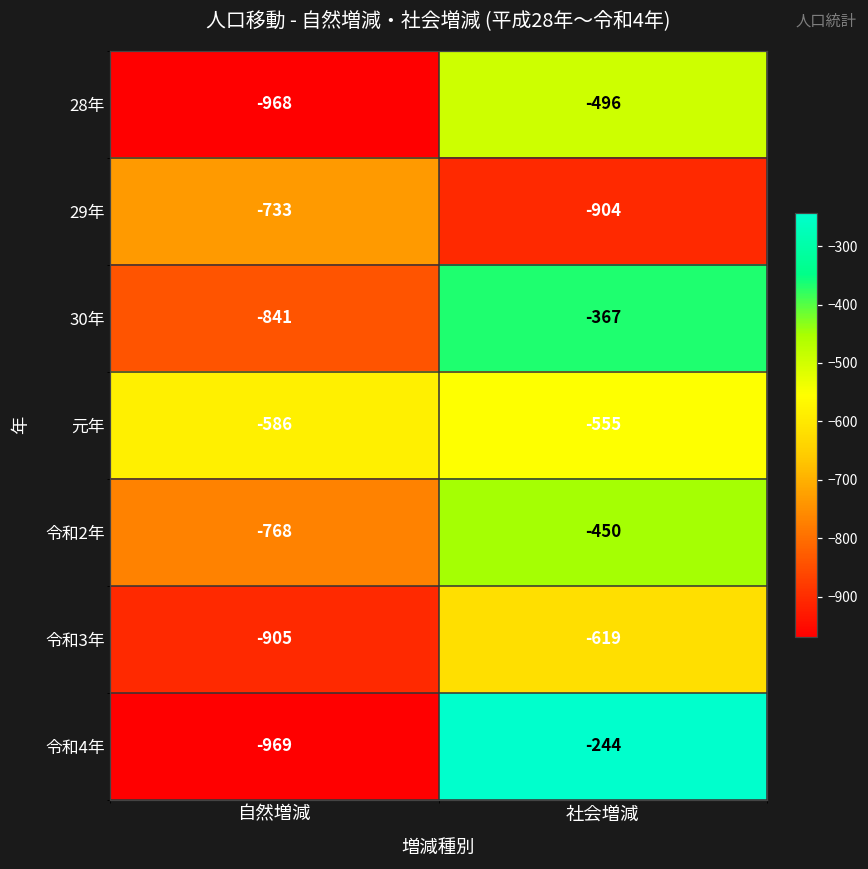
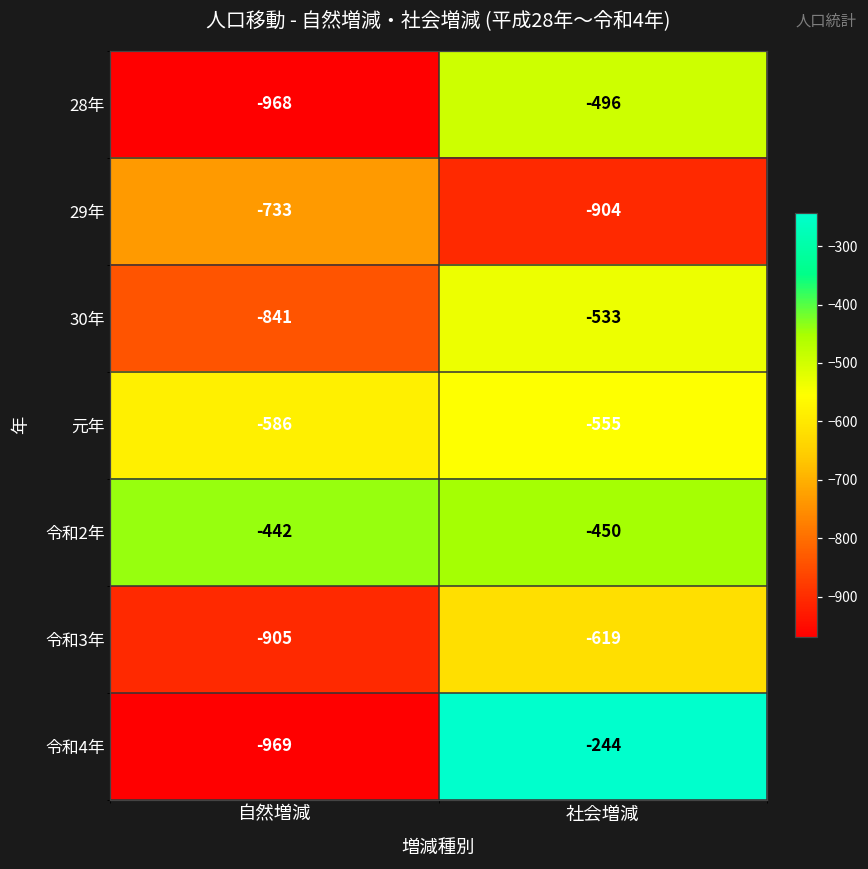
30年, 社会増減: -367 -> -533
令和2年, 自然増減: -768 -> -442
